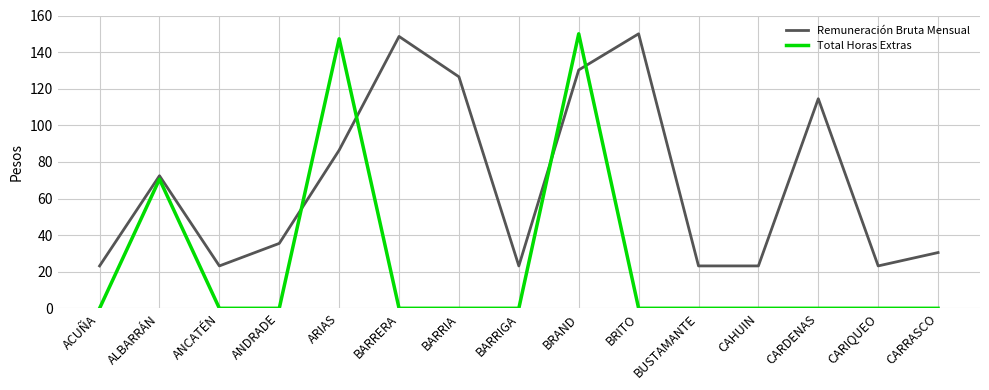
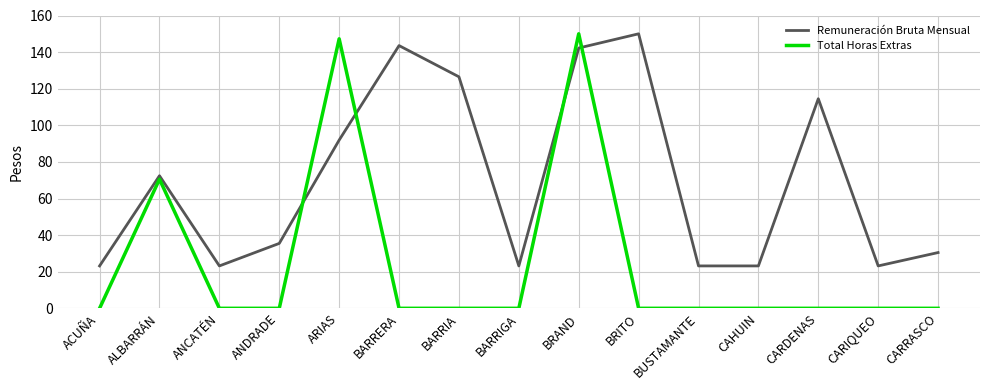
Remuneración Bruta Mensual, ARIAS: 86 -> 92
Remuneración Bruta Mensual, BARRERA: 149 -> 144
Remuneración Bruta Mensual, BRAND: 130 -> 142
